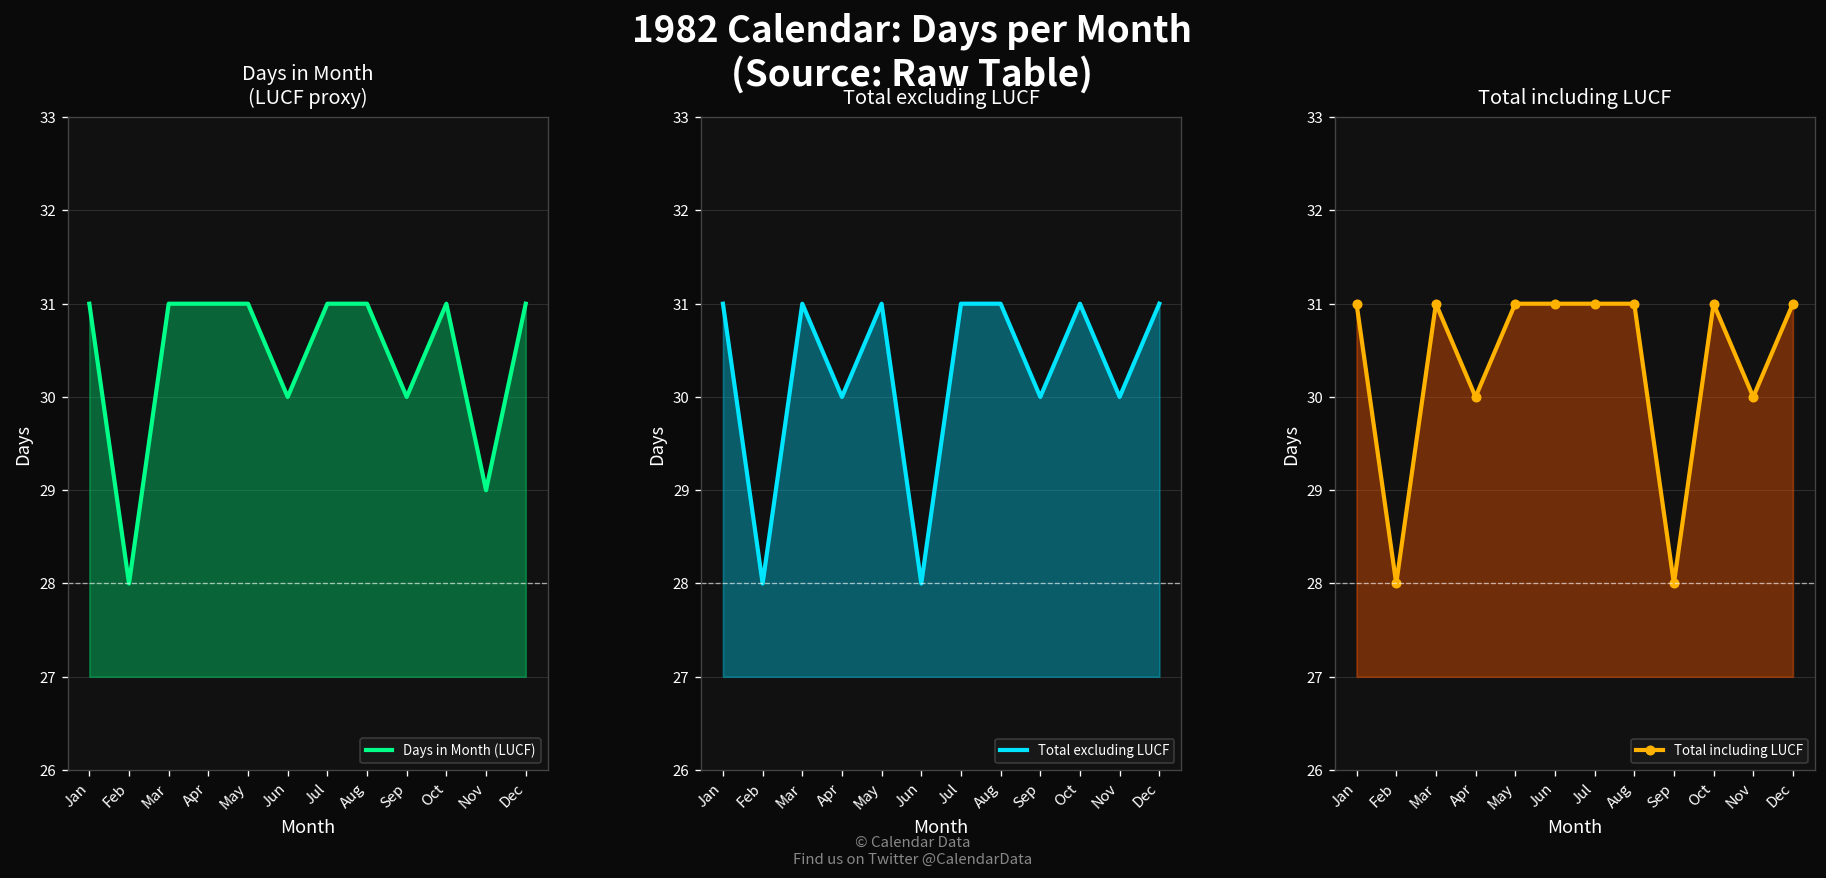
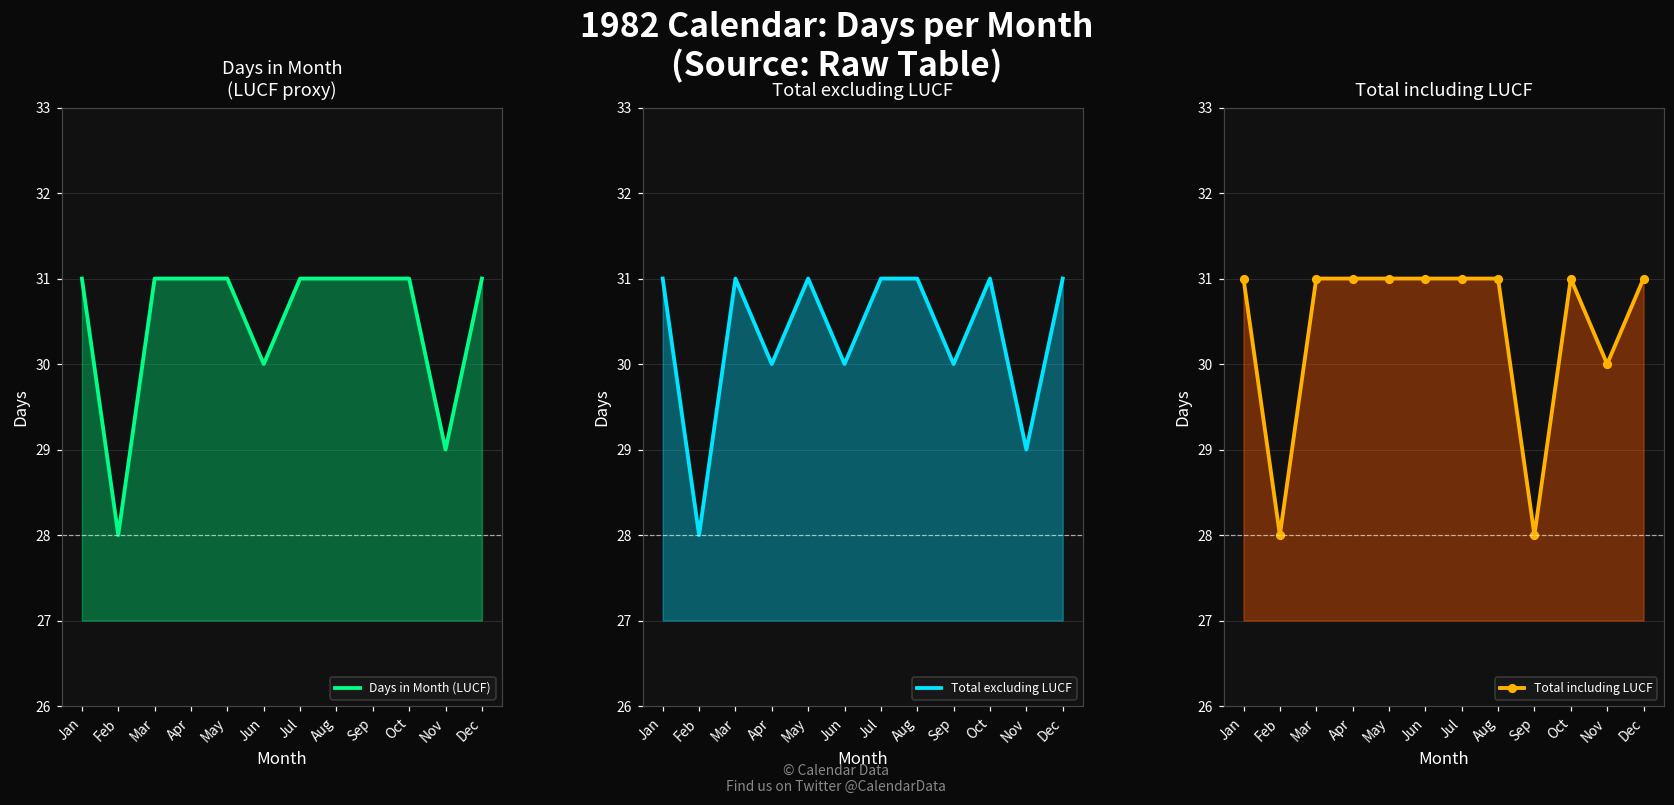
Days in Month (LUCF proxy), Sep: 30 -> 31
Total excluding LUCF, Jun: 28 -> 30
Total excluding LUCF, Nov: 30 -> 29
Total including LUCF, Apr: 30 -> 31
